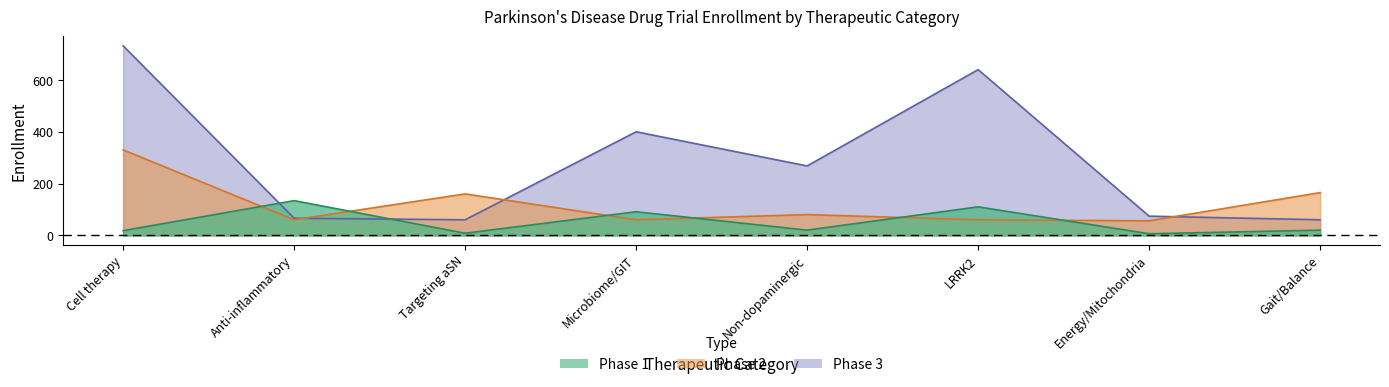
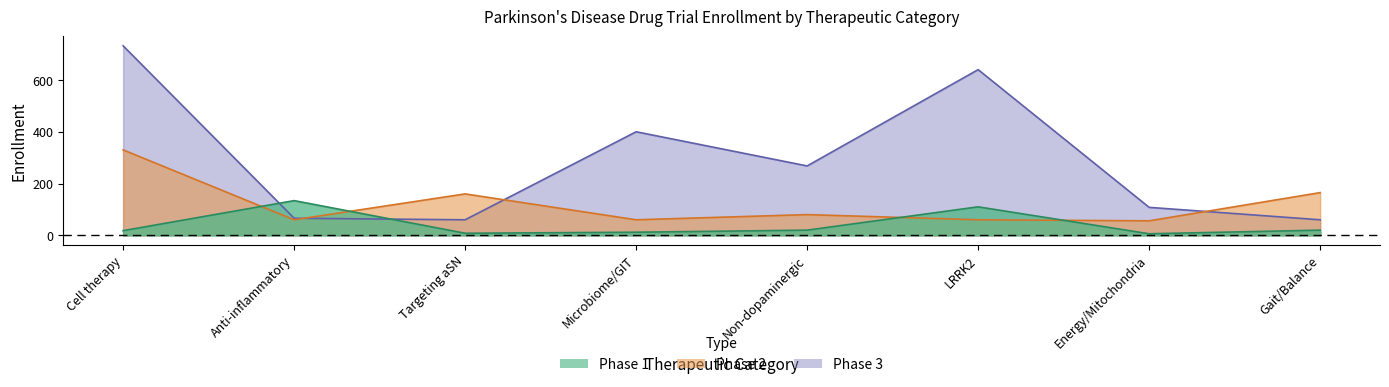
Phase 1, Microbiome/GIT: 90 -> 10
Phase 3, Energy/Mitochondria: 70 -> 110
